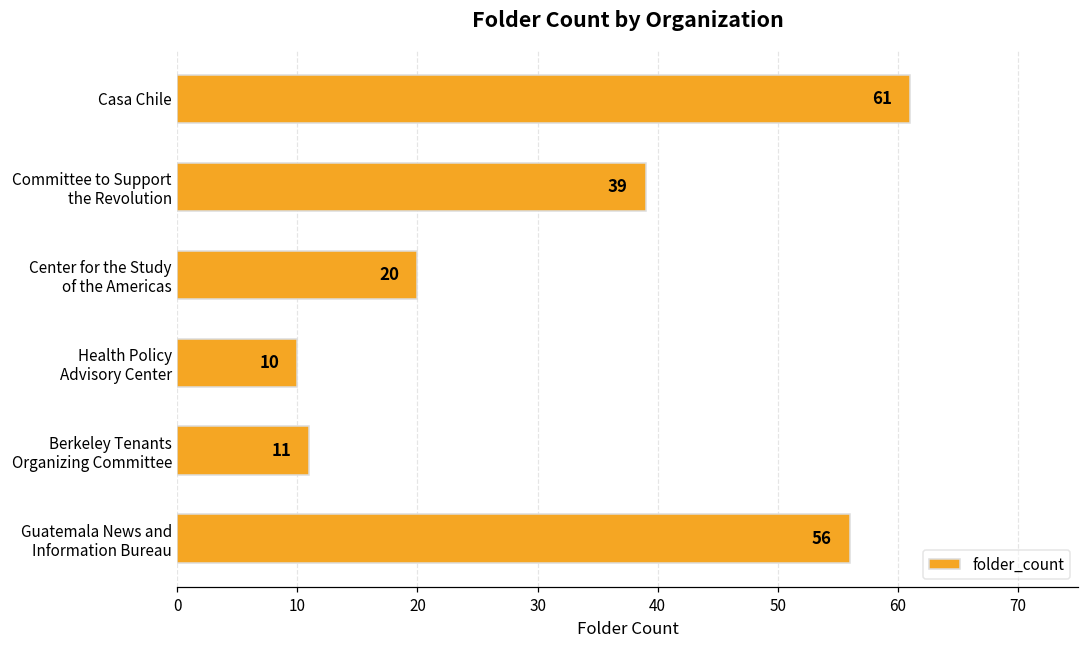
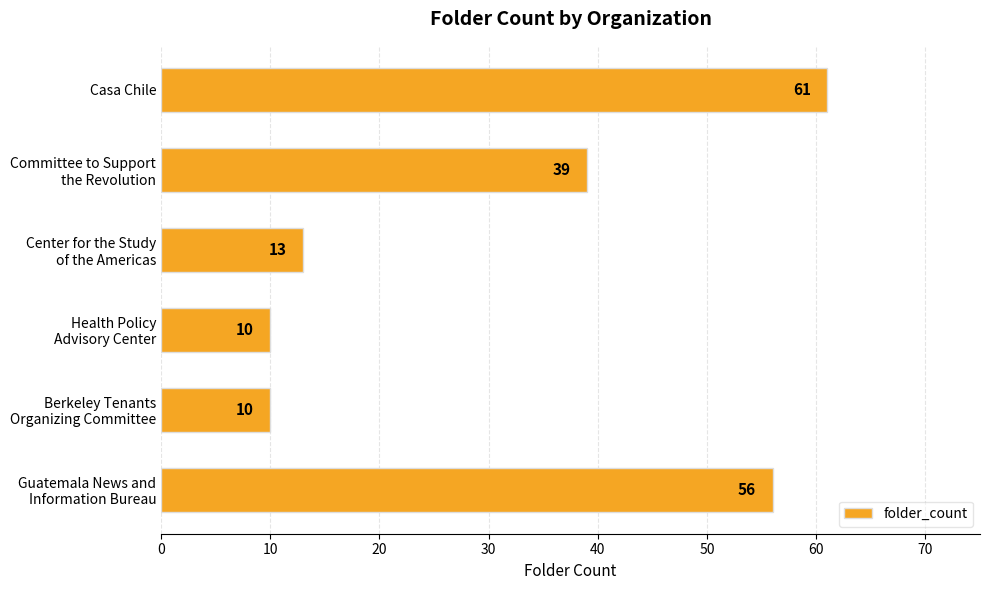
Center for the Study of the Americas: 20 -> 13
Berkeley Tenants Organizing Committee: 11 -> 10
